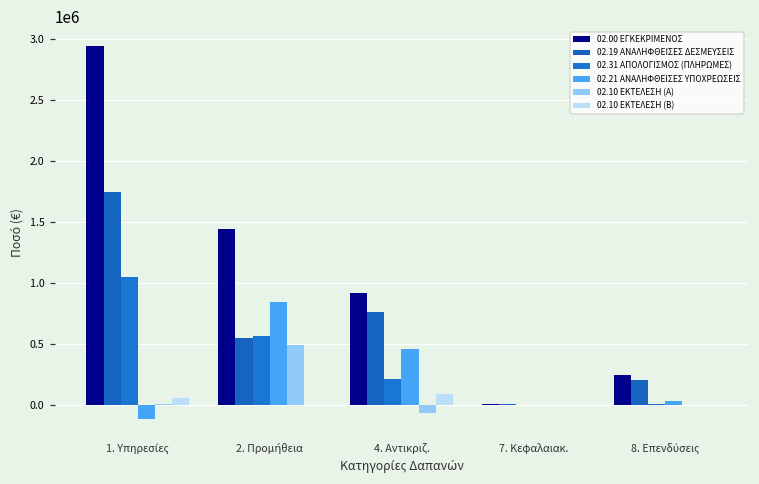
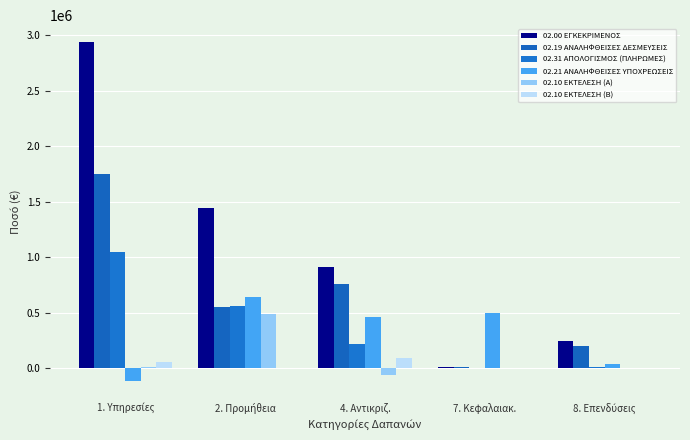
02.21 ΑΝΑΛΗΦΘΕΙΣΕΣ ΥΠΟΧΡΕΩΣΕΙΣ, 2. Προμήθεια: 840000 -> 640000
02.21 ΑΝΑΛΗΦΘΕΙΣΕΣ ΥΠΟΧΡΕΩΣΕΙΣ, 7. Κεφαλαιακ.: 0 -> 500000
